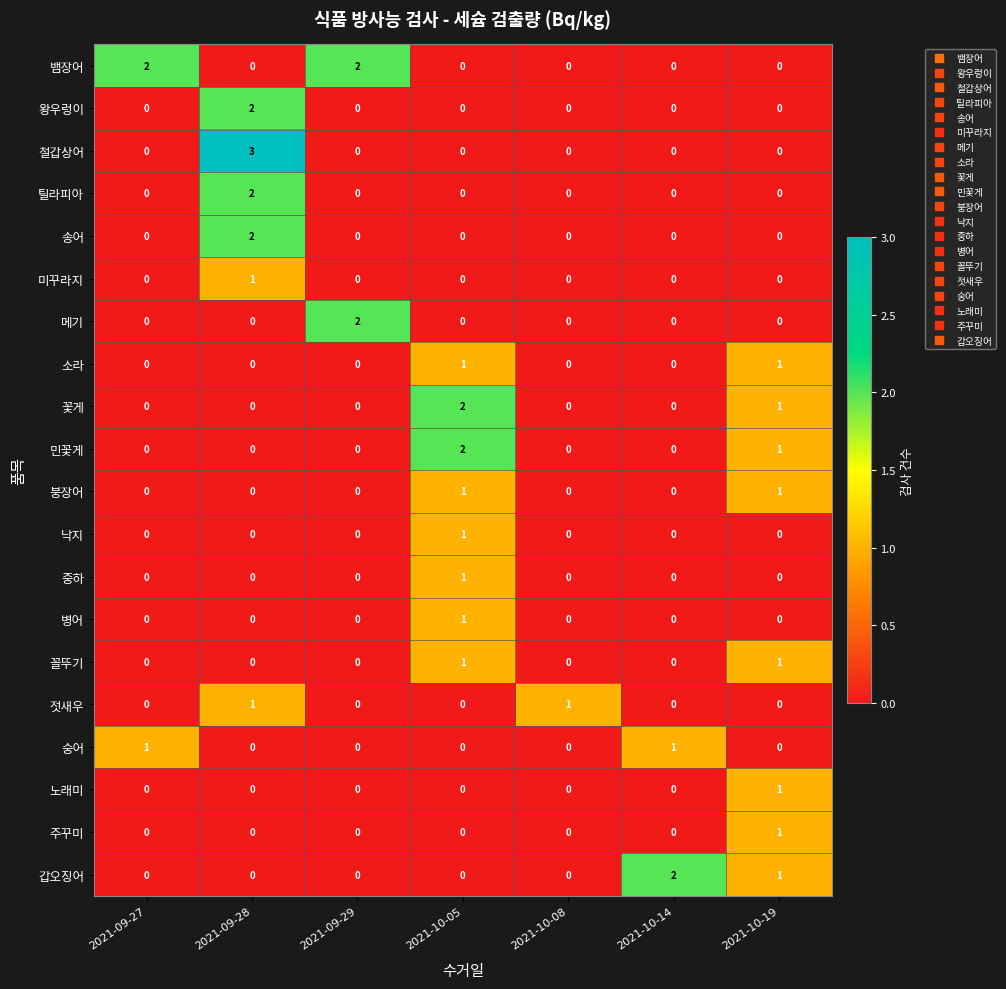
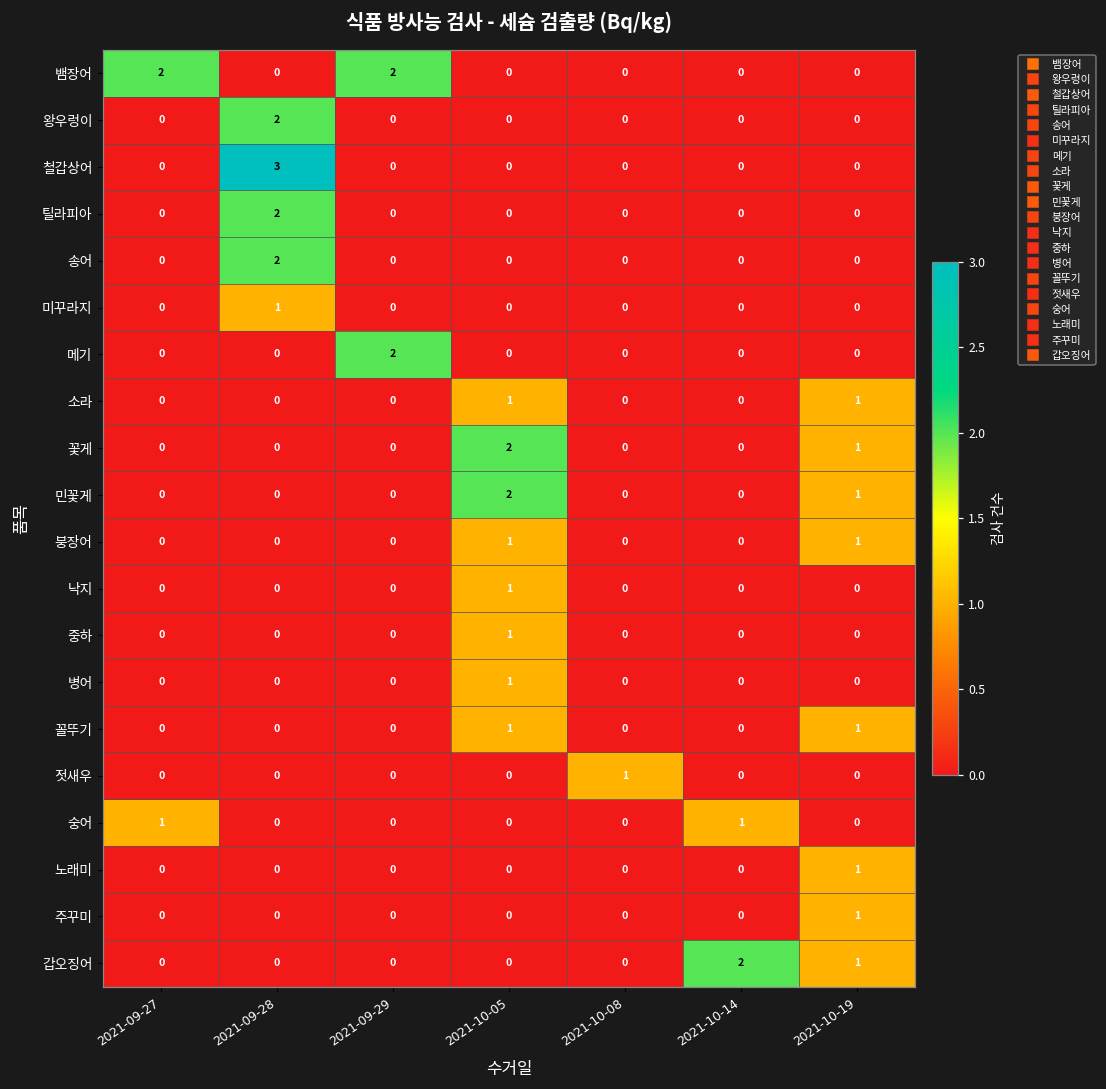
젓새우, 2021-09-28: 1 -> 0
